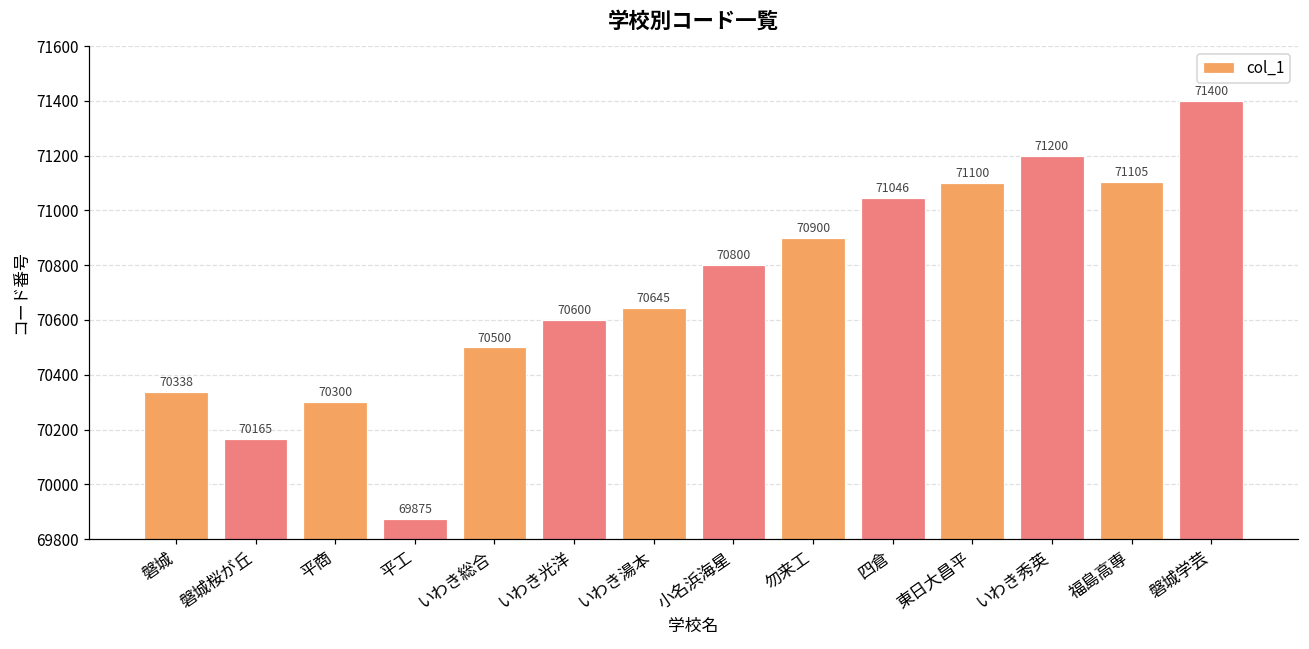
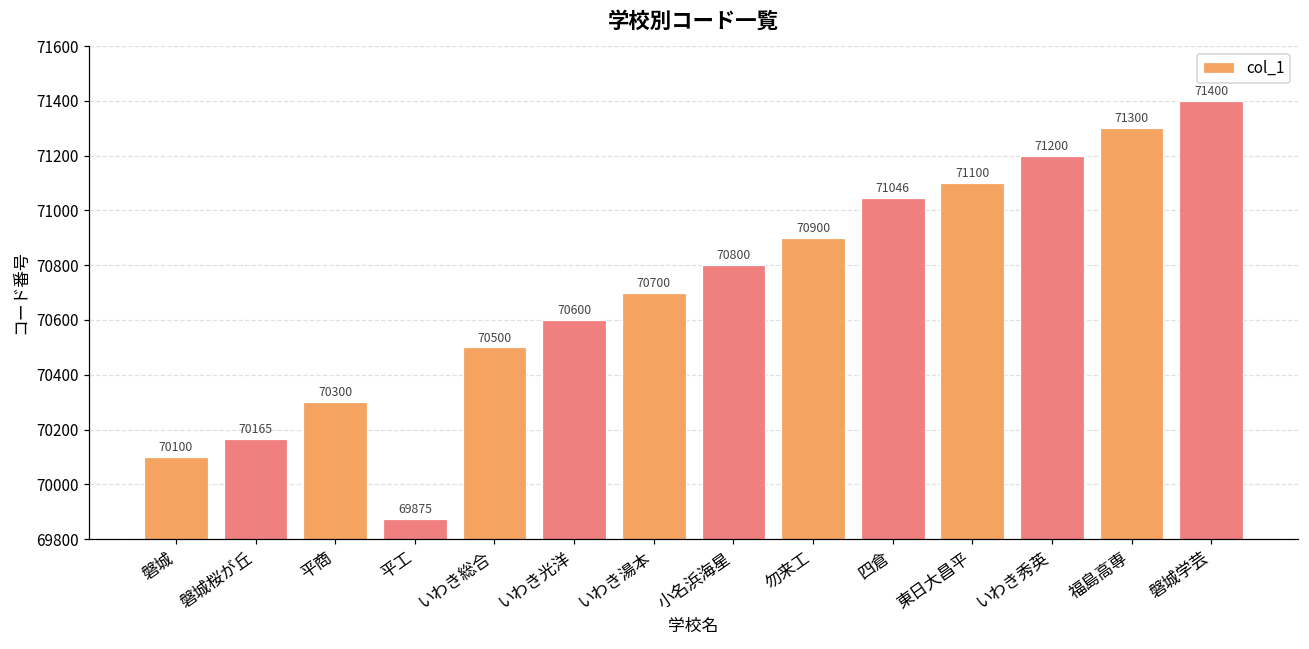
磐城: 70338 -> 70100
いわき湯本: 70645 -> 70700
福島高専: 71105 -> 71300
